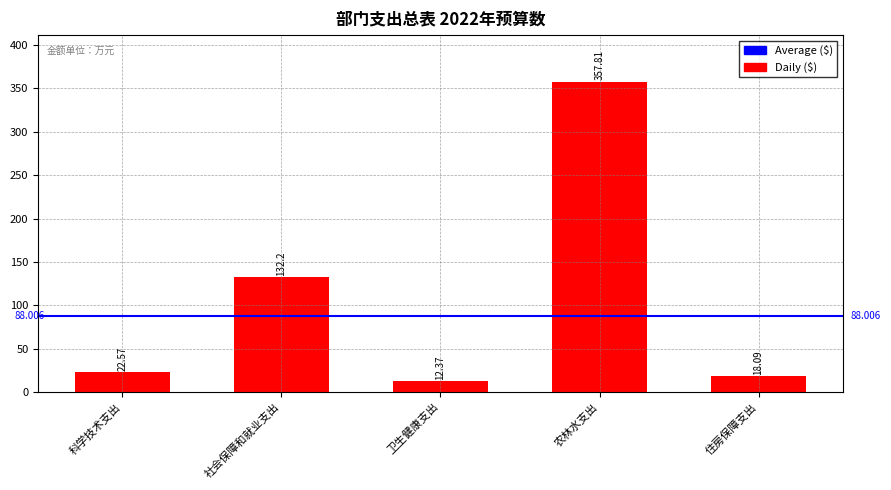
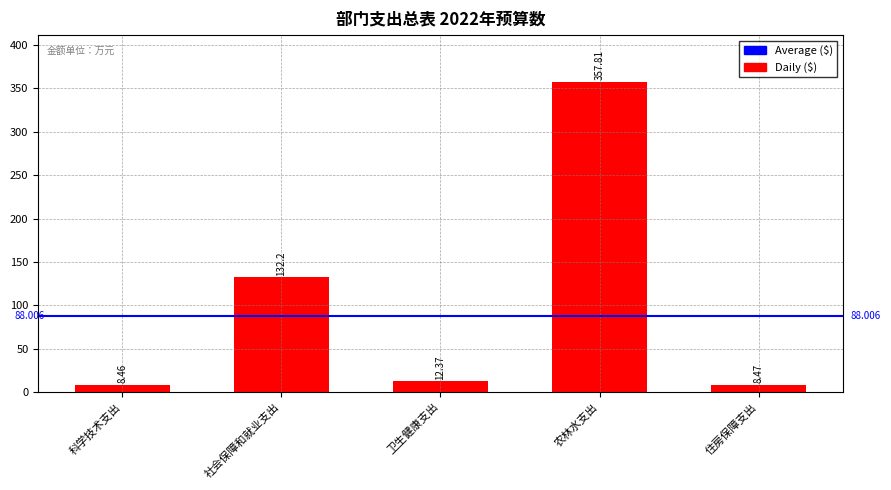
科学技术支出: 22.57 -> 8.46
住房保障支出: 18.09 -> 8.47
